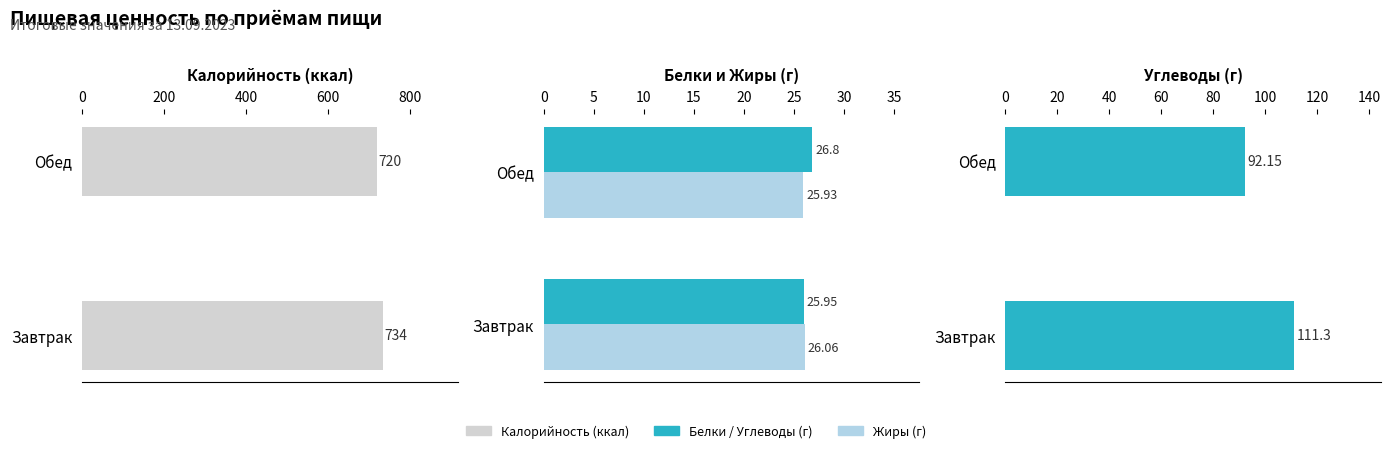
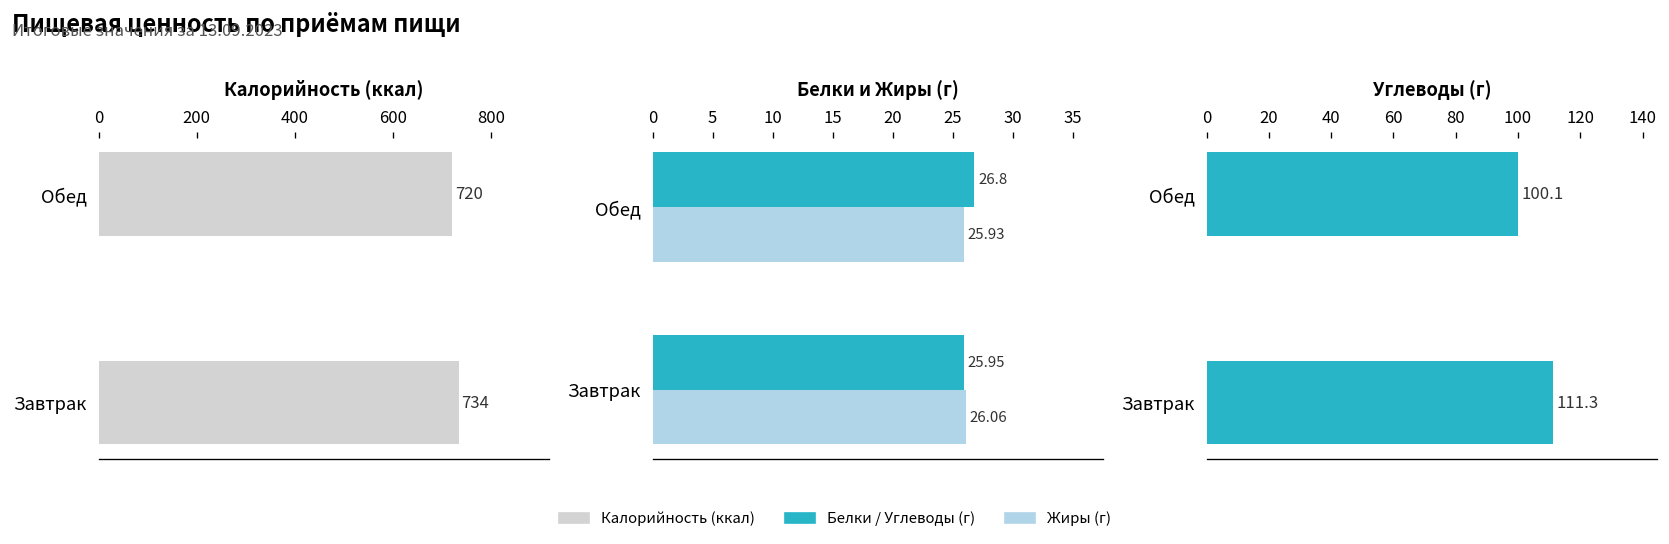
Углеводы (г), Обед: 92.15 -> 100.1
